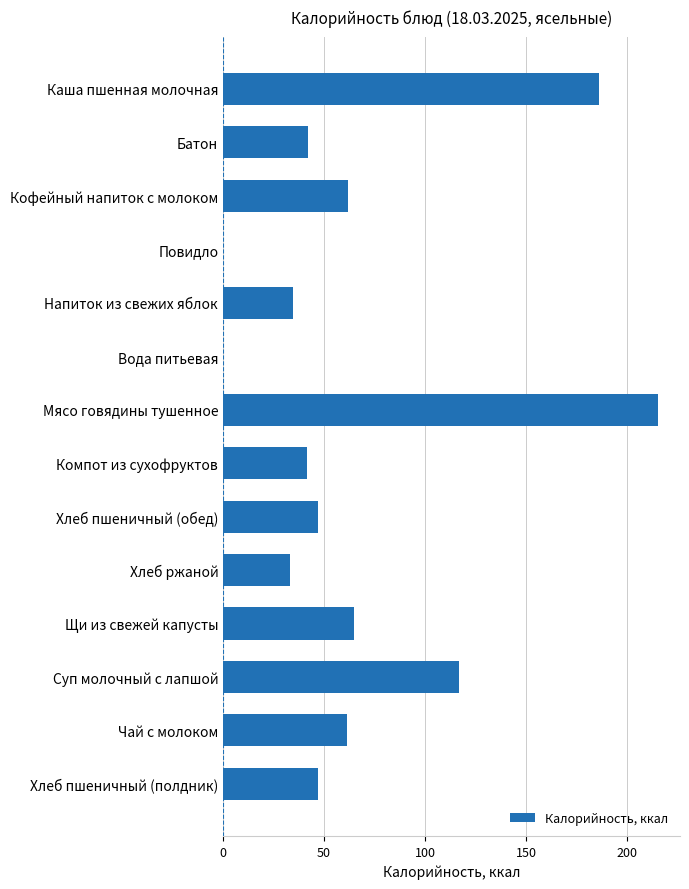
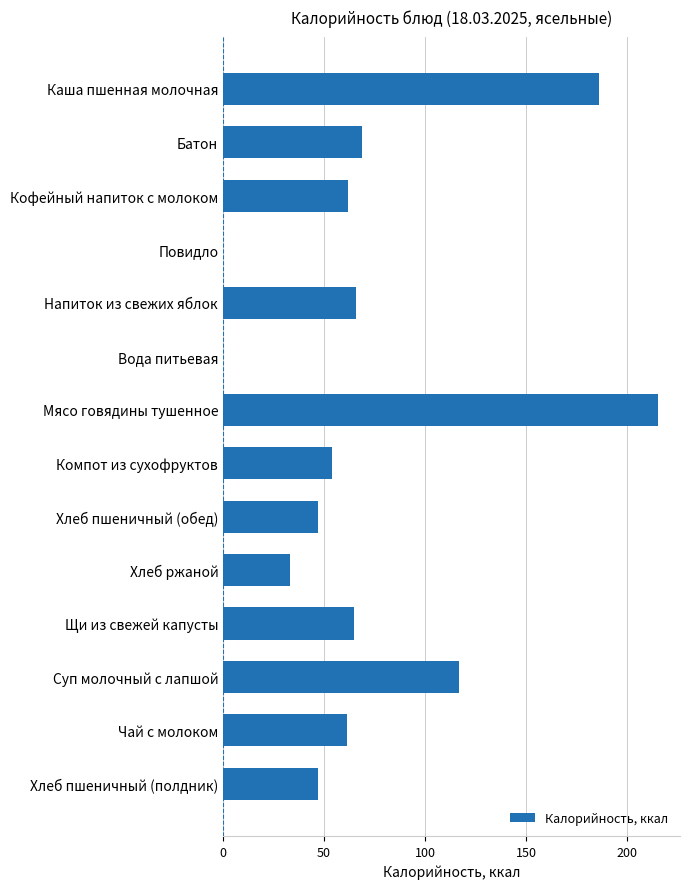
Батон: 42 -> 69
Напиток из свежих яблок: 35 -> 66
Компот из сухофруктов: 41 -> 54
